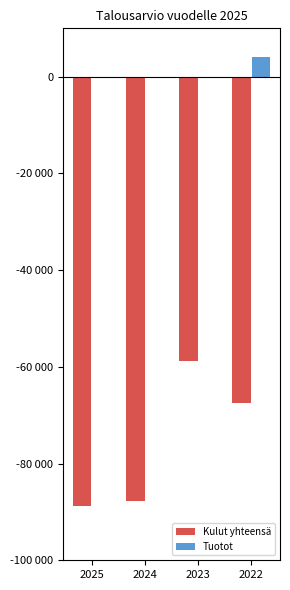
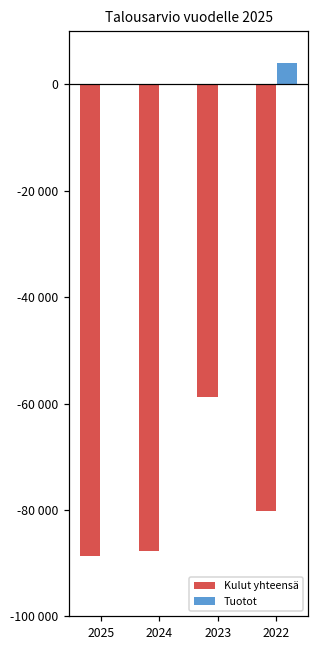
Kulut yhteensä, 2022: -67000 -> -80000
